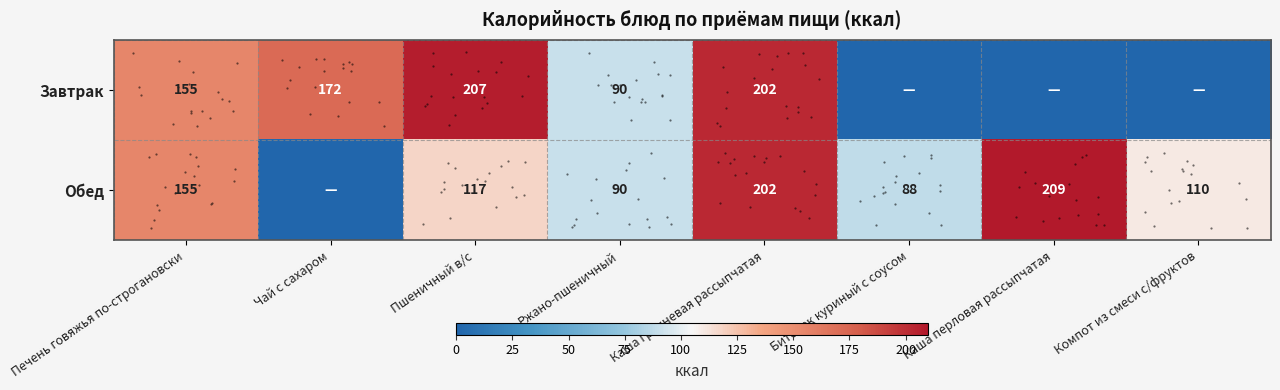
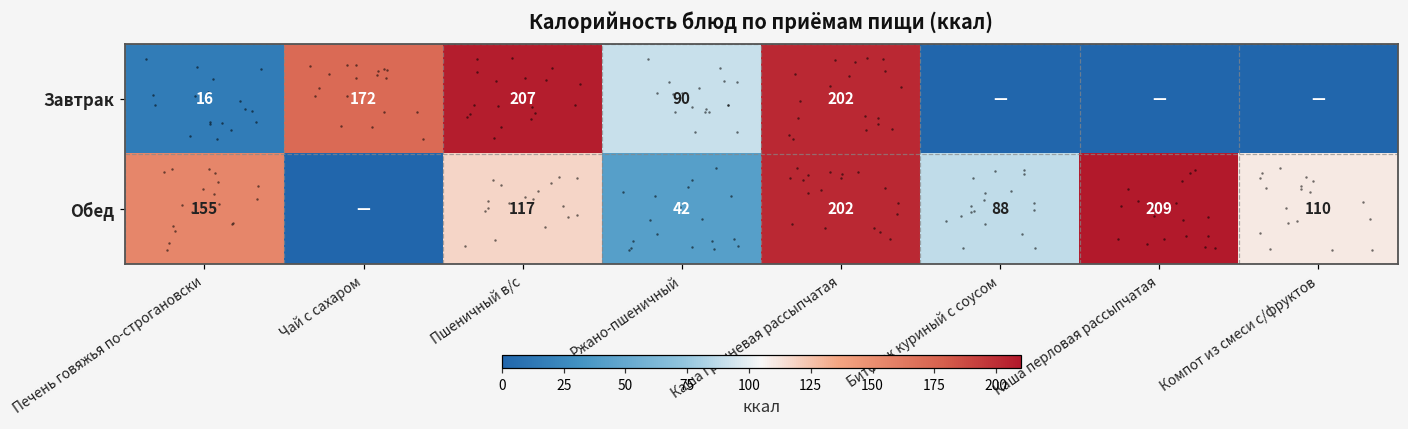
Завтрак, Печень говяжья по-строгановски: 155 -> 16
Обед, Ржано-пшеничный: 90 -> 42
